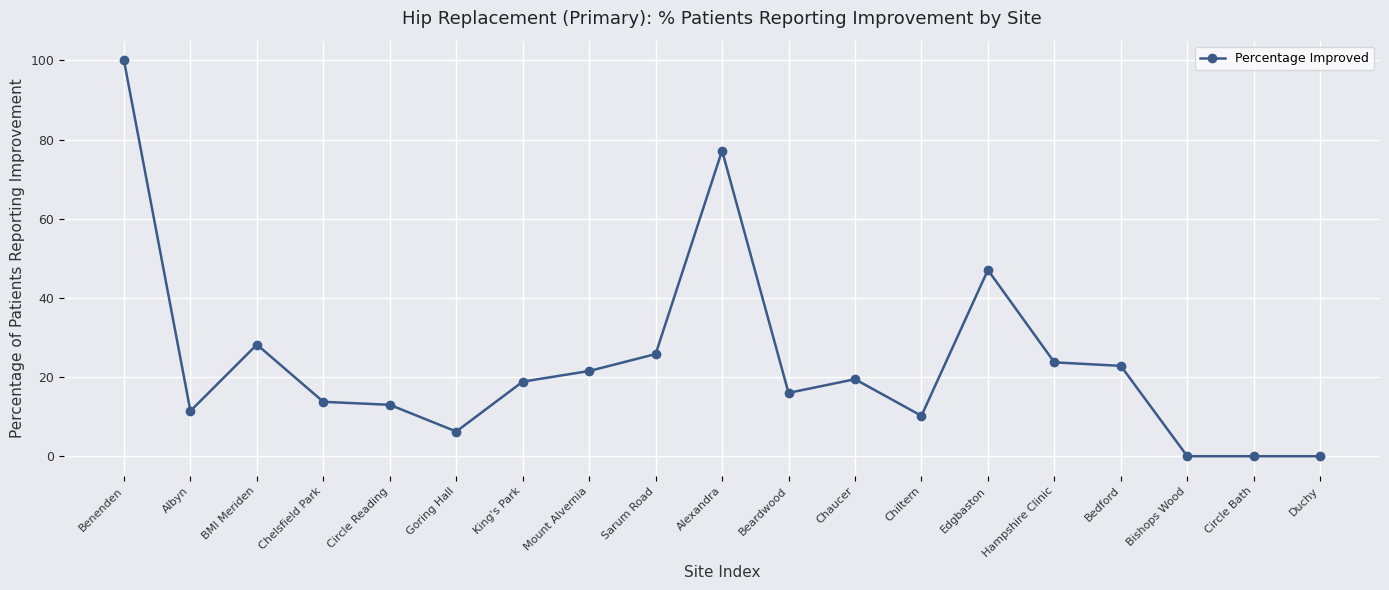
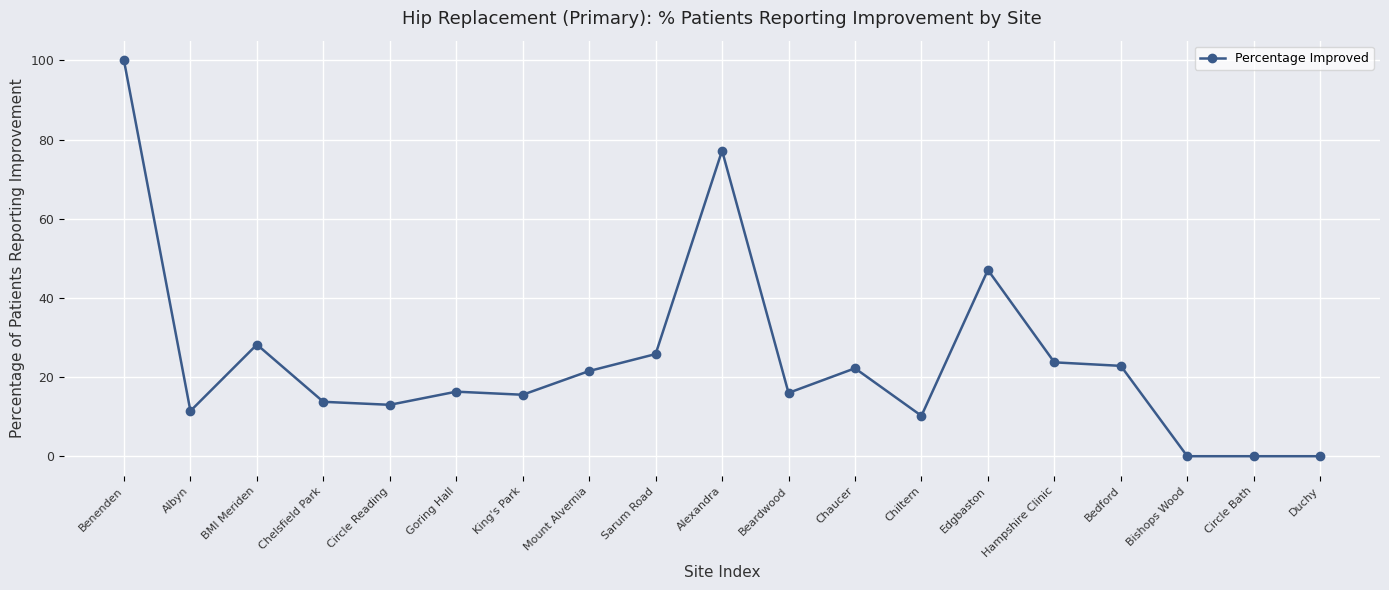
Goring Hall: 6 -> 16
King's Park: 19 -> 16
Chaucer: 19 -> 22
